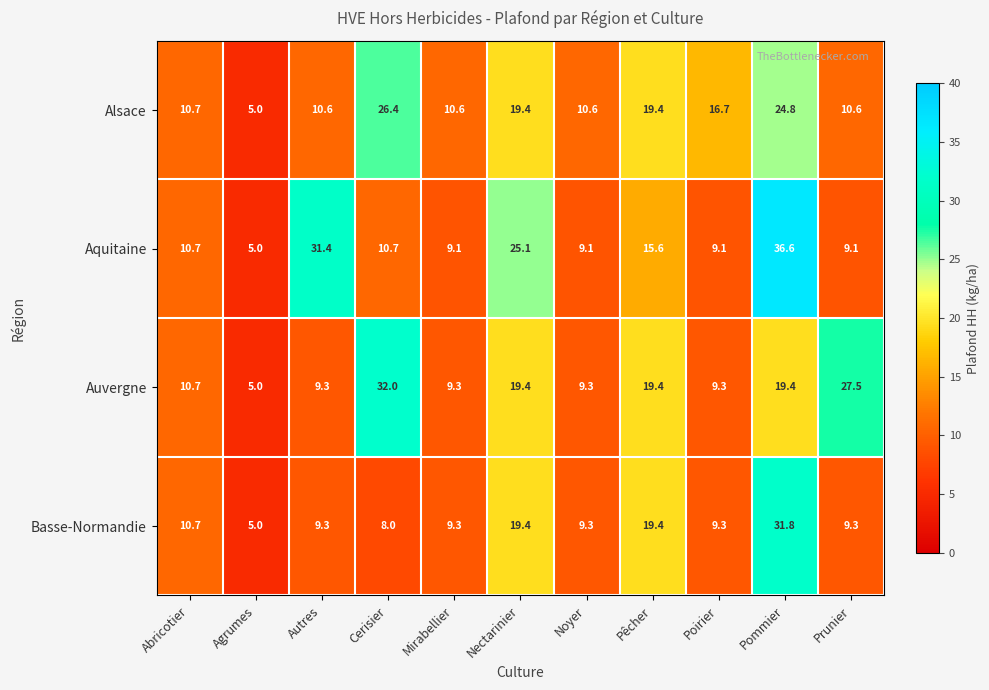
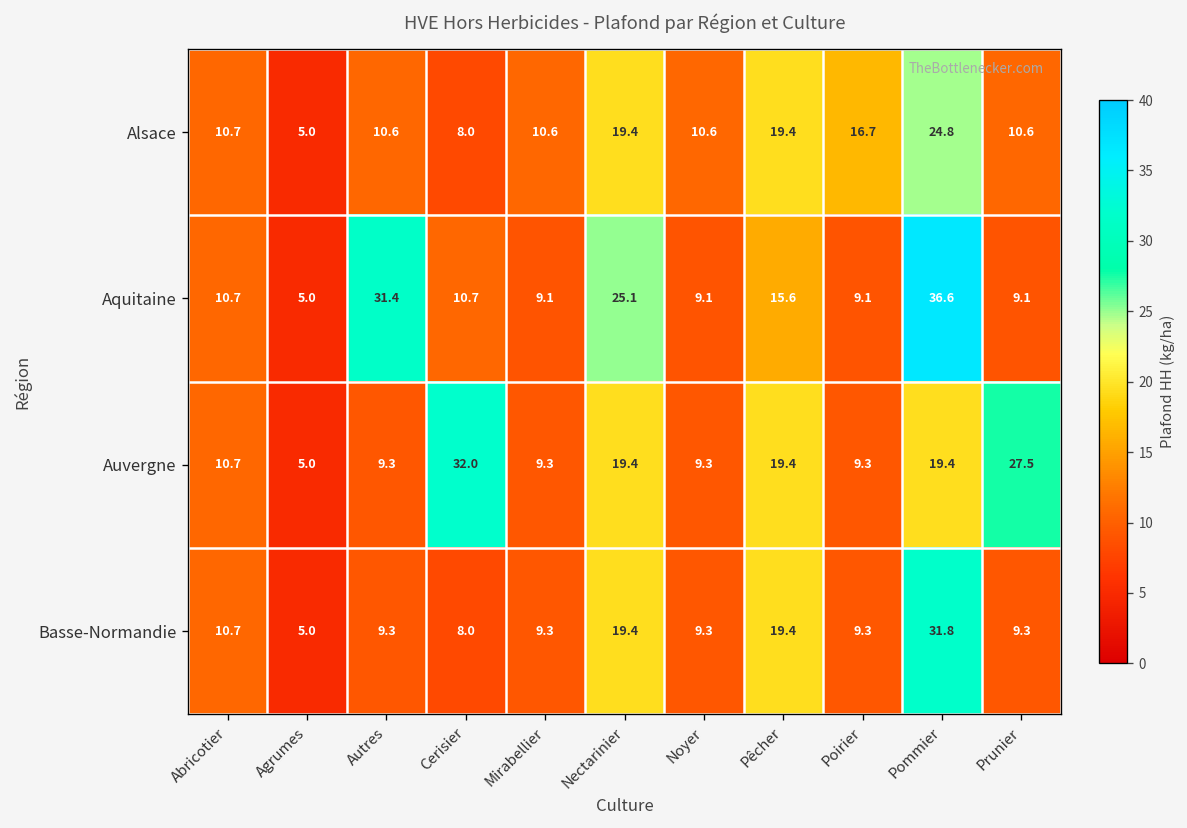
Alsace, Cerisier: 26.4 -> 8.0
